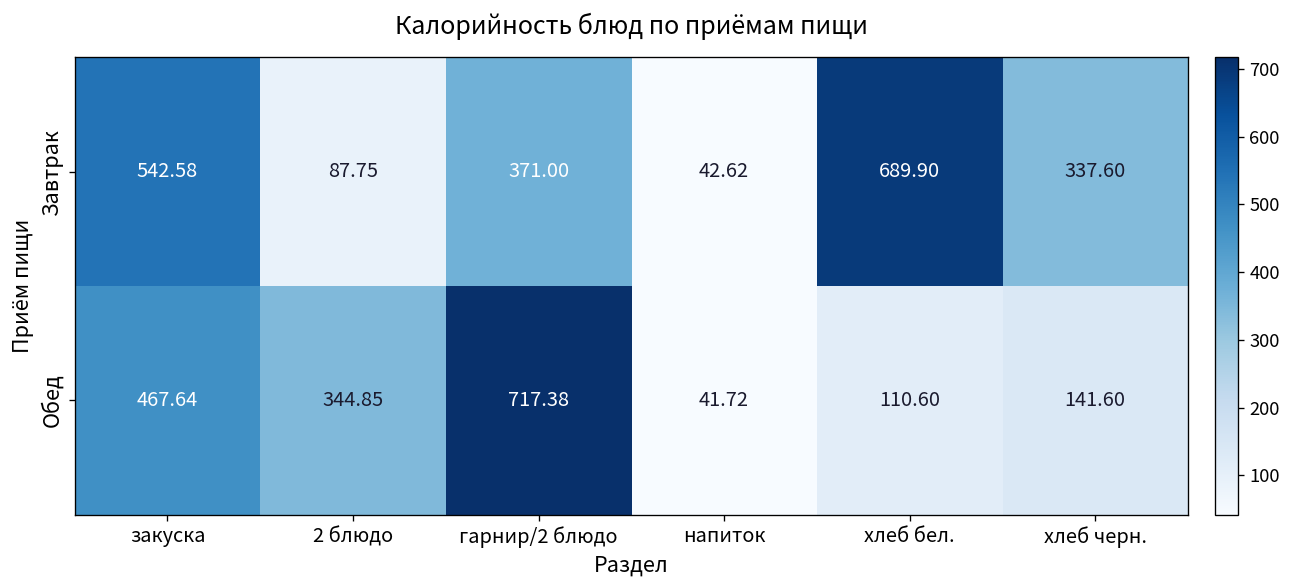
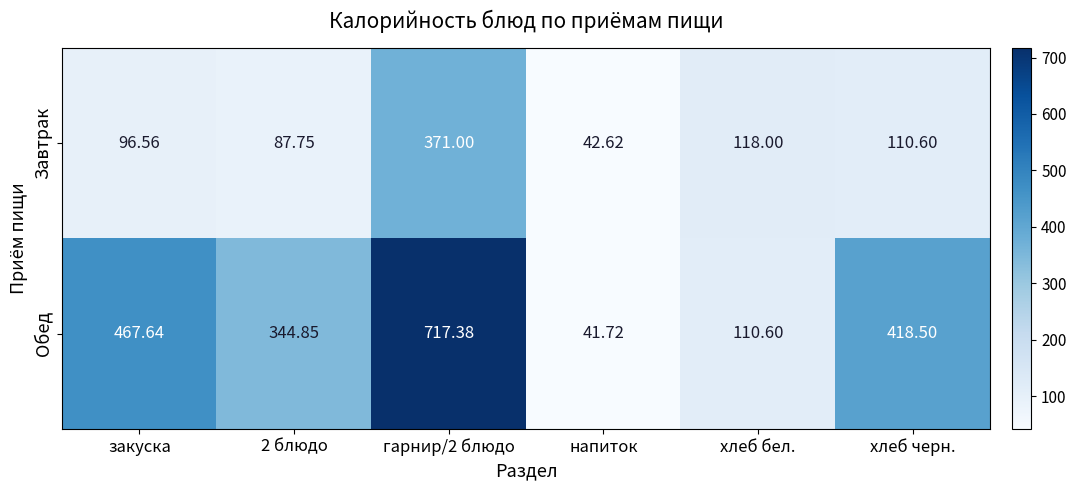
Завтрак, закуска: 542.58 -> 96.56
Завтрак, хлеб бел.: 689.90 -> 118.00
Завтрак, хлеб черн.: 337.60 -> 110.60
Обед, хлеб черн.: 141.60 -> 418.50
